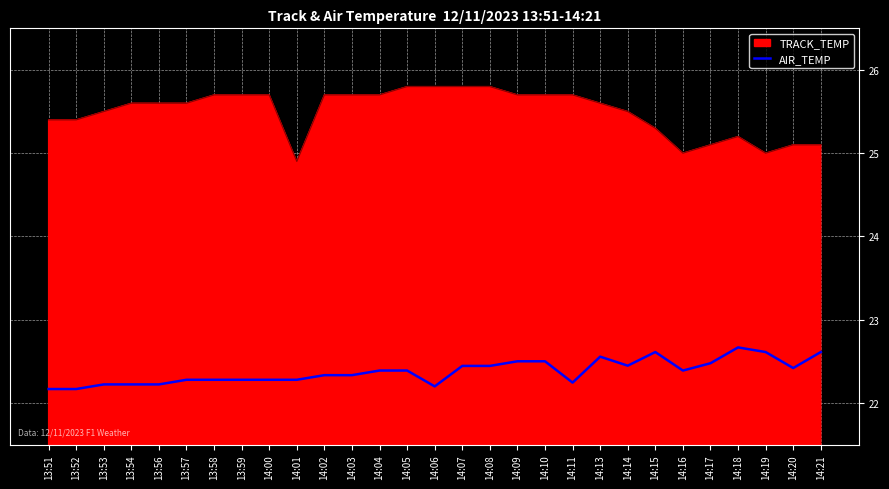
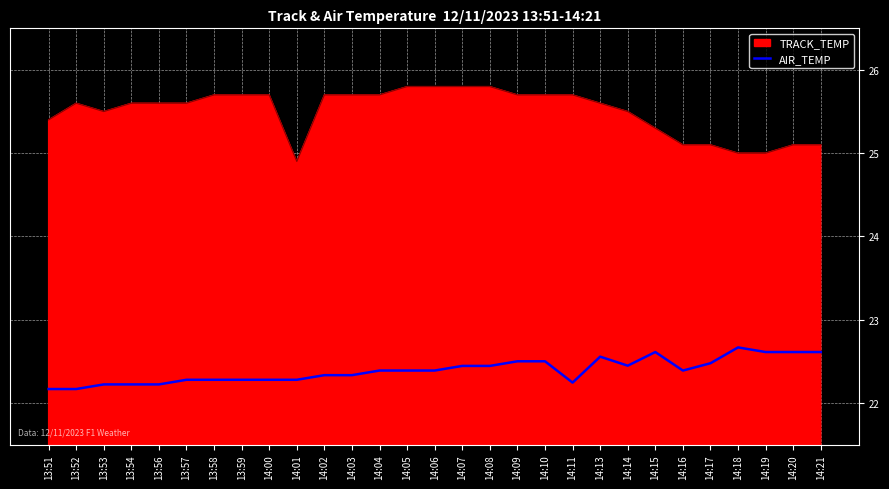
TRACK_TEMP, 13:52: 25.4 -> 25.6
AIR_TEMP, 14:06: 22.2 -> 22.4
TRACK_TEMP, 14:16: 25.0 -> 25.1
TRACK_TEMP, 14:18: 25.2 -> 25.0
AIR_TEMP, 14:20: 22.4 -> 22.6
